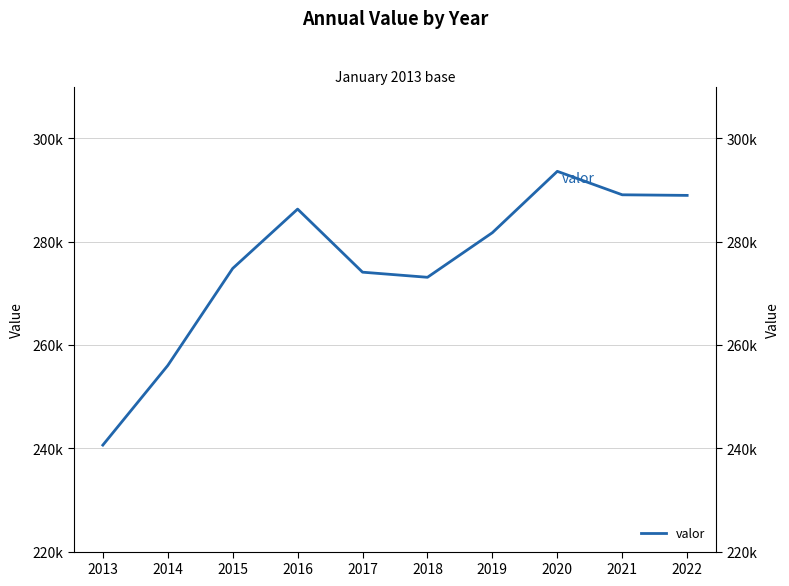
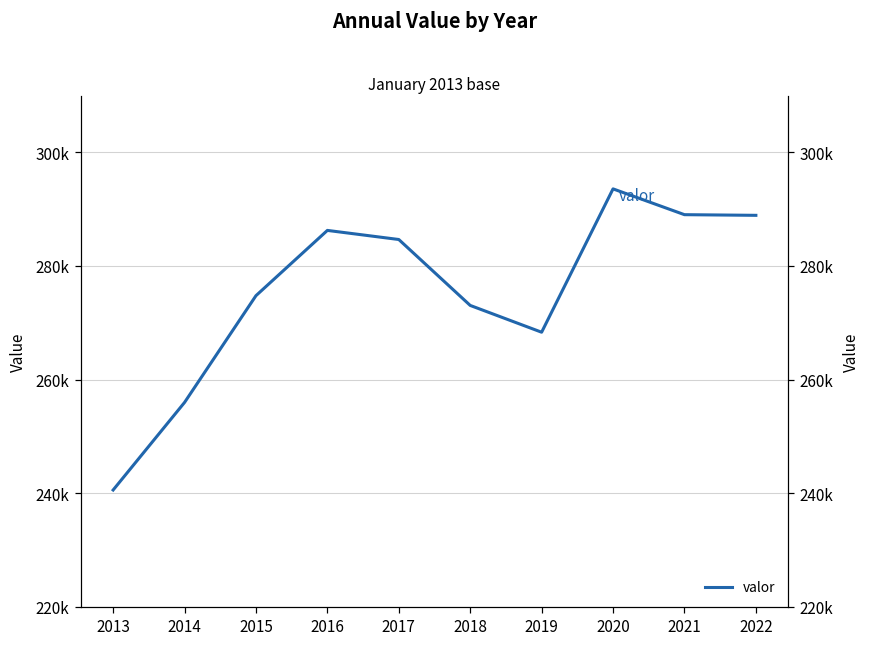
2017: 274000 -> 285000
2019: 282000 -> 268000
